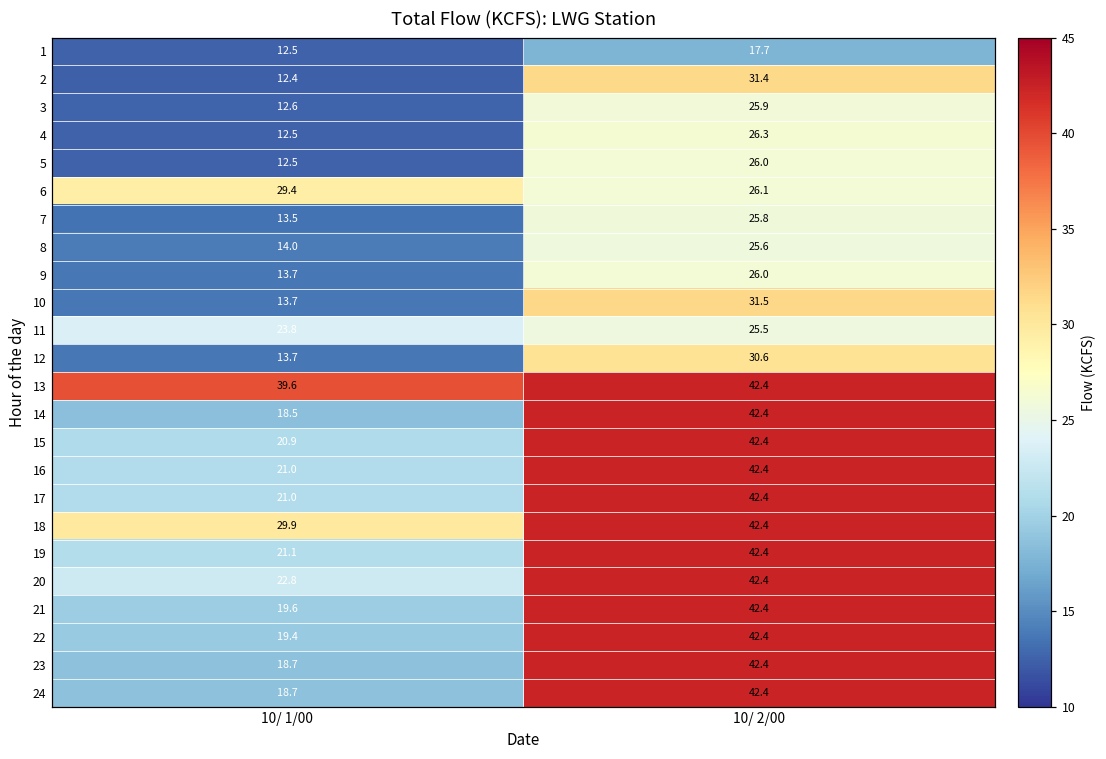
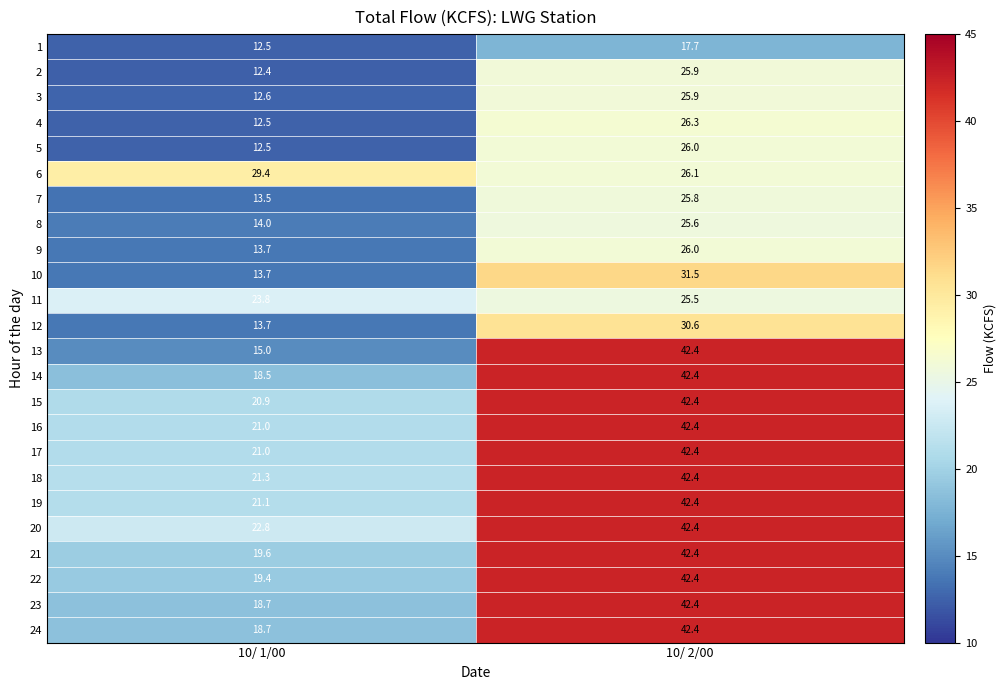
2, 10/ 2/00: 31.4 -> 25.9
13, 10/ 1/00: 39.6 -> 15.0
18, 10/ 1/00: 29.9 -> 21.3
